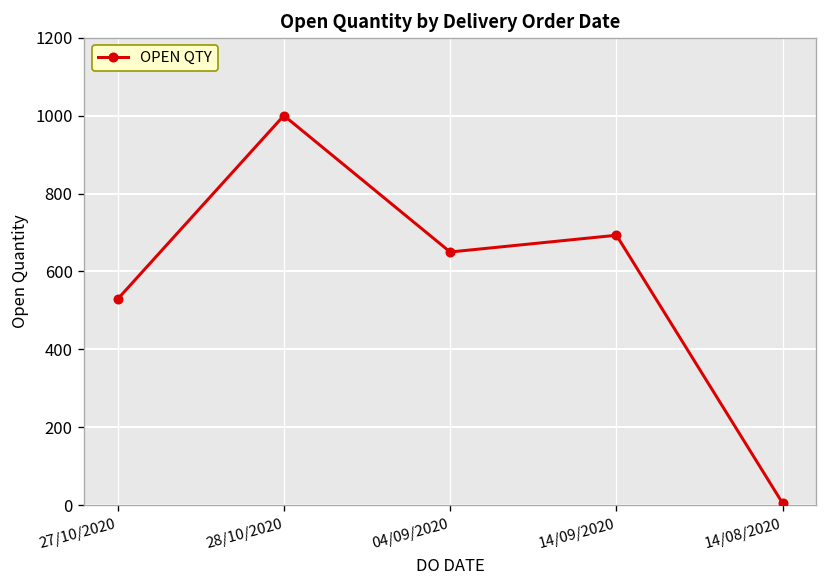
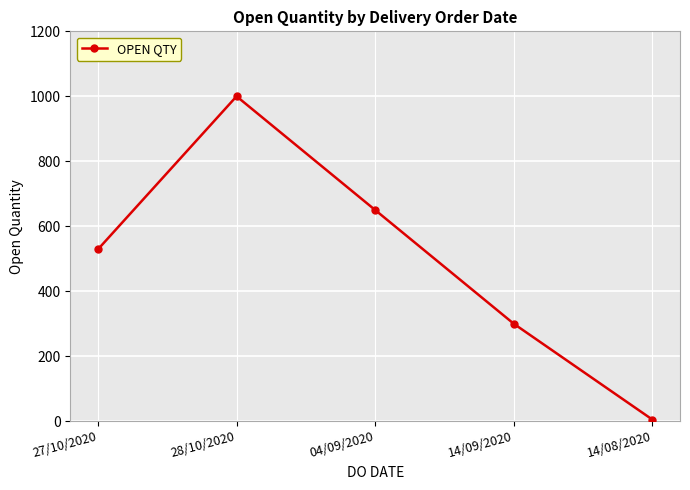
14/09/2020: 690 -> 300
